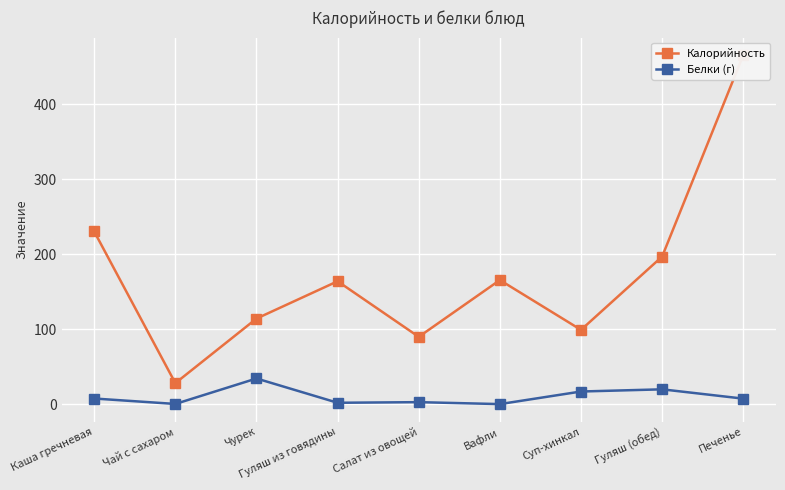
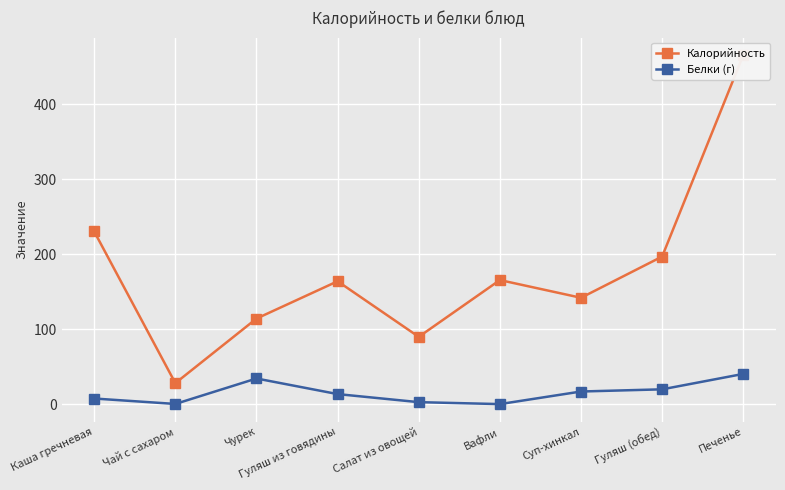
Белки (г), Гуляш из говядины: 0 -> 10
Калорийность, Суп-хинкал: 100 -> 140
Белки (г), Печенье: 10 -> 40
